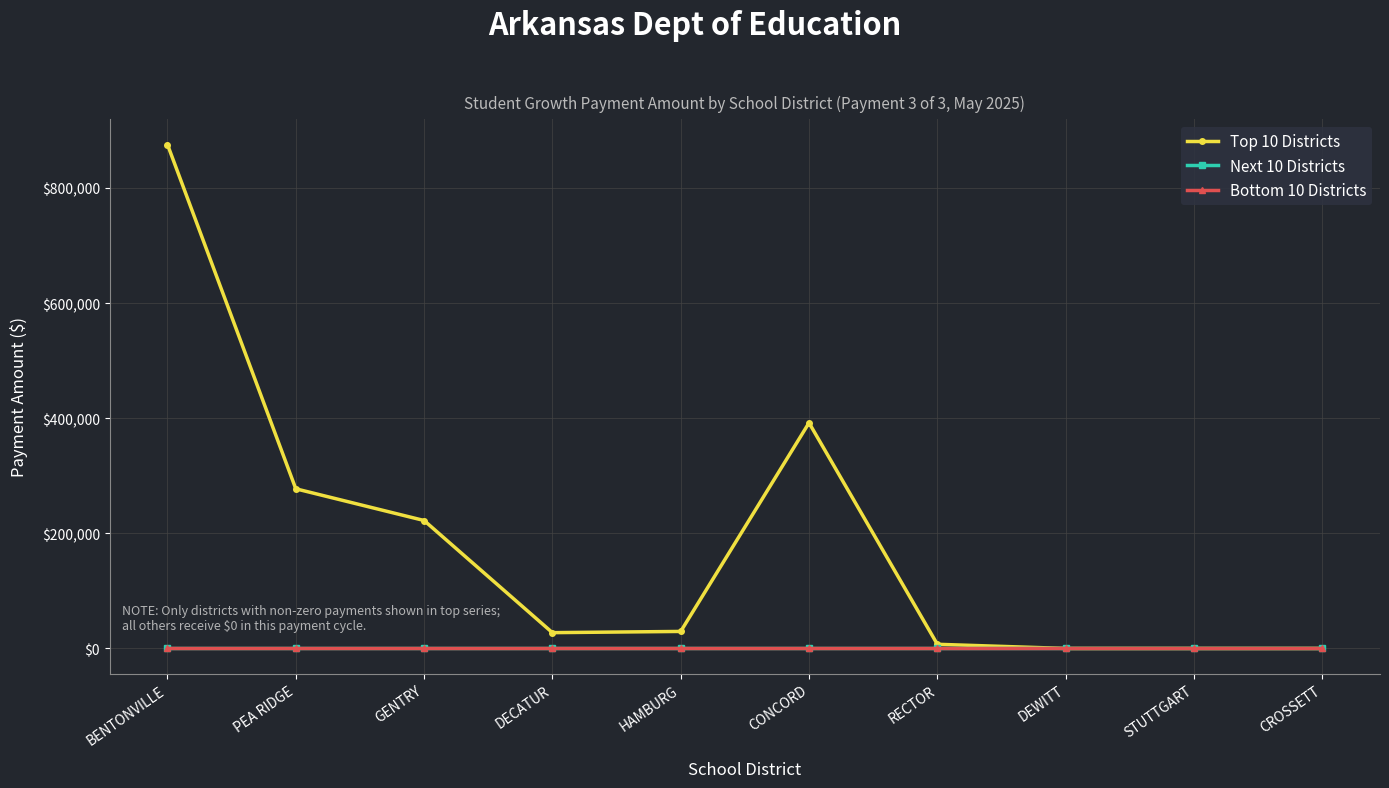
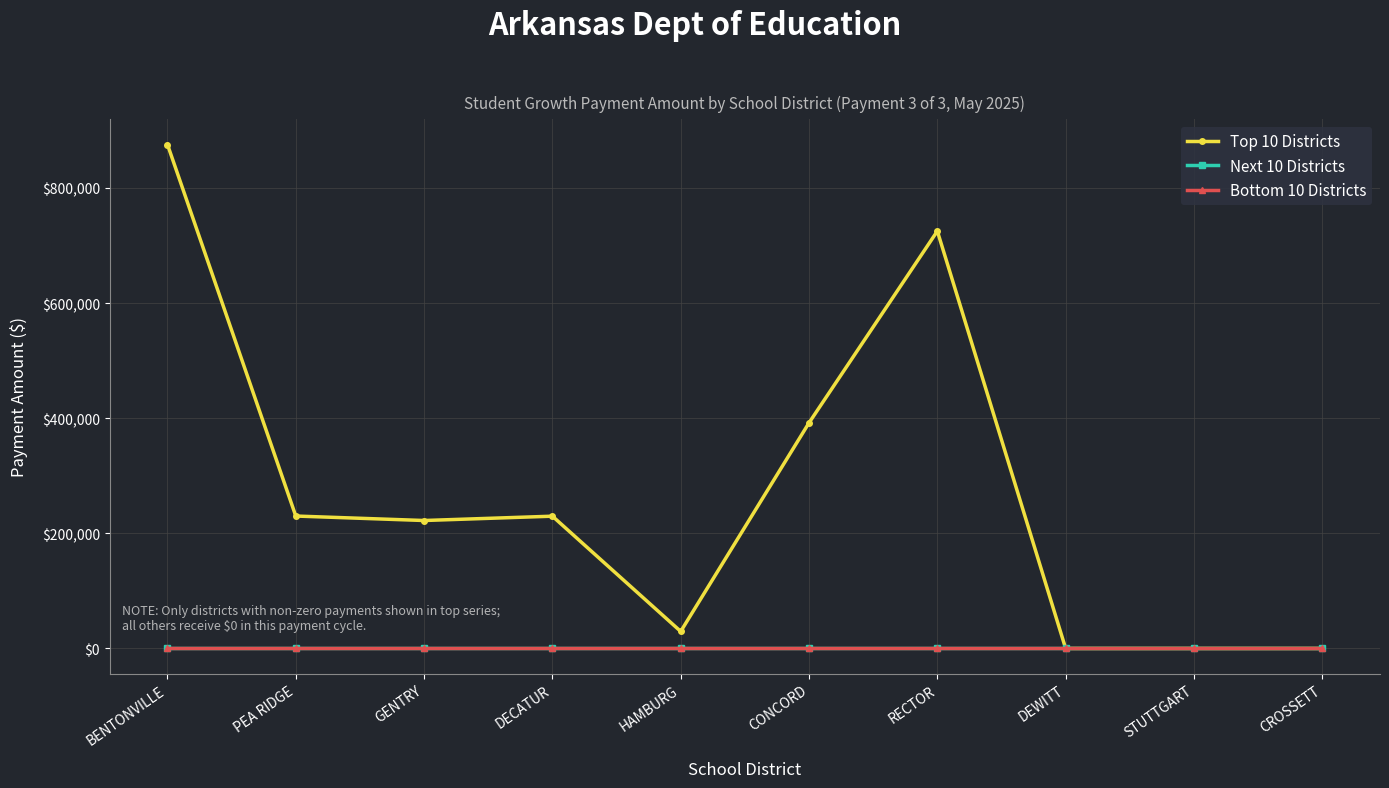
Top 10 Districts, PEA RIDGE: $280,000 -> $230,000
Top 10 Districts, DECATUR: $30,000 -> $230,000
Top 10 Districts, RECTOR: $10,000 -> $720,000
